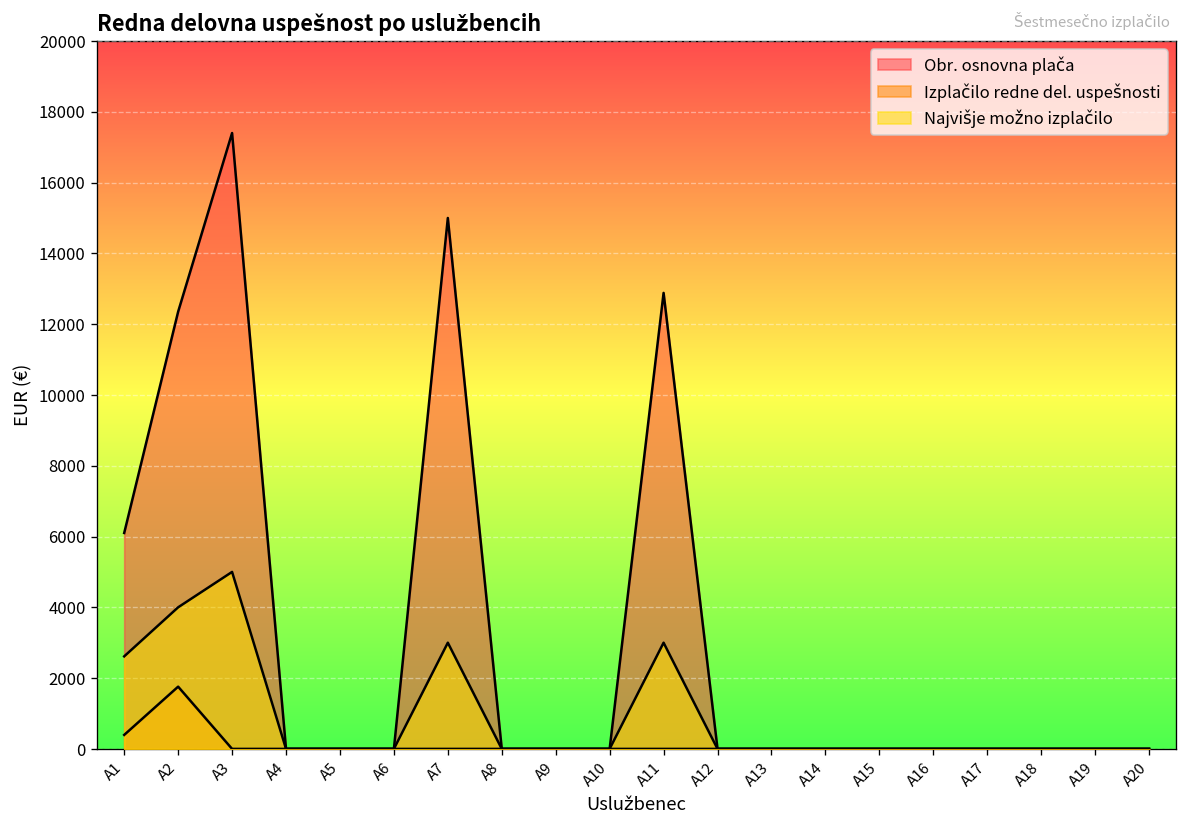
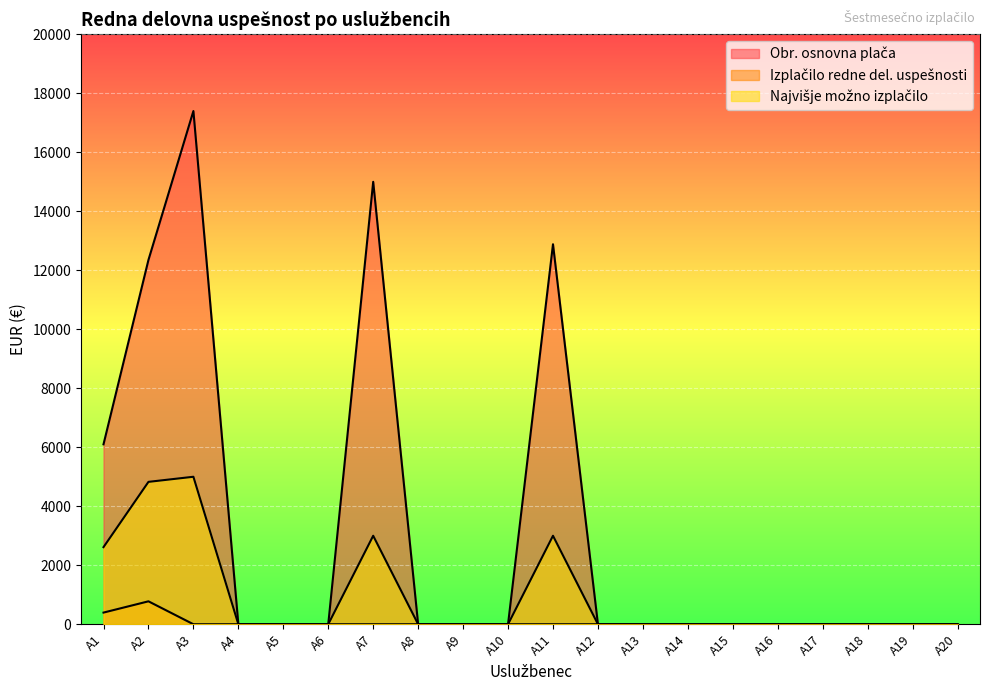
Izplačilo redne del. uspešnosti, A2: 1800 -> 800
Najvišje možno izplačilo, A2: 4000 -> 4800
